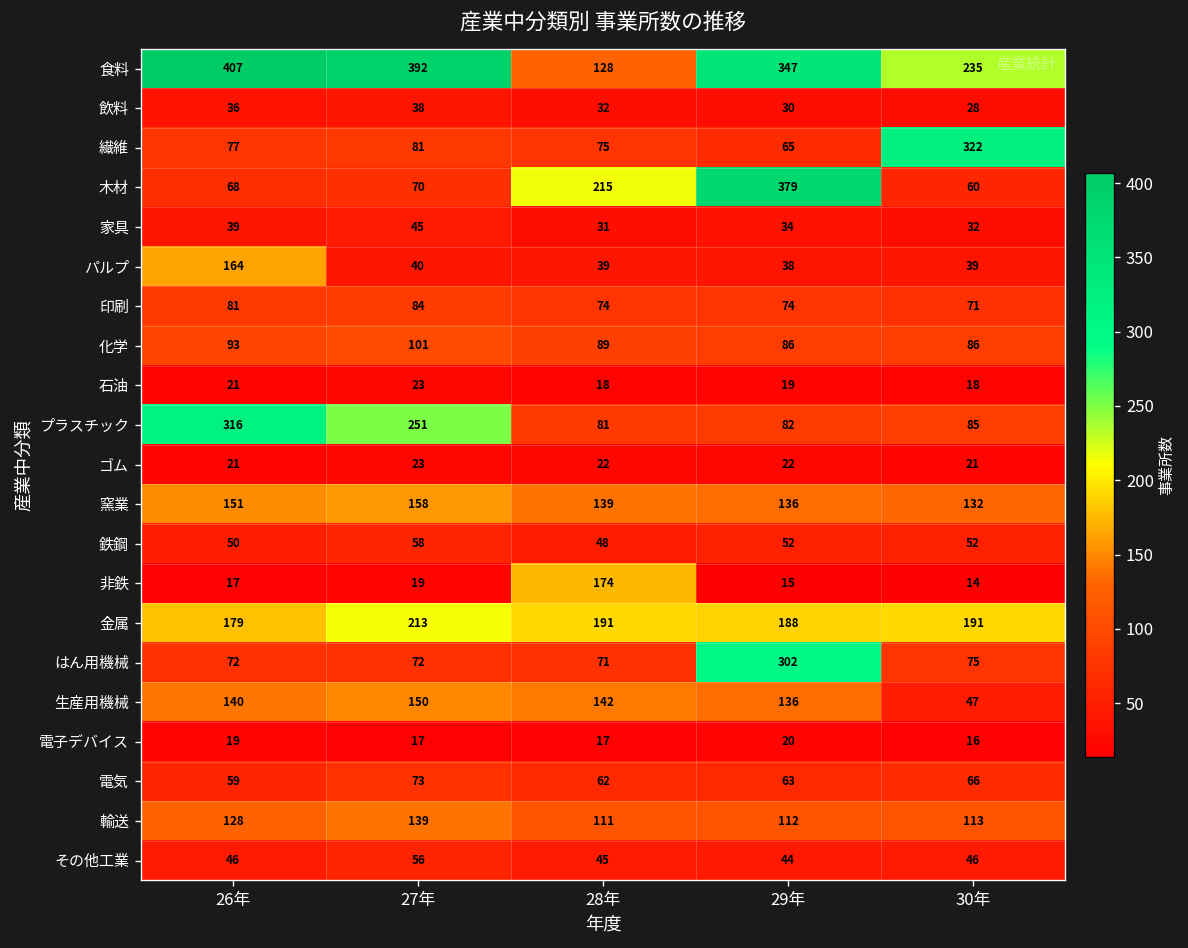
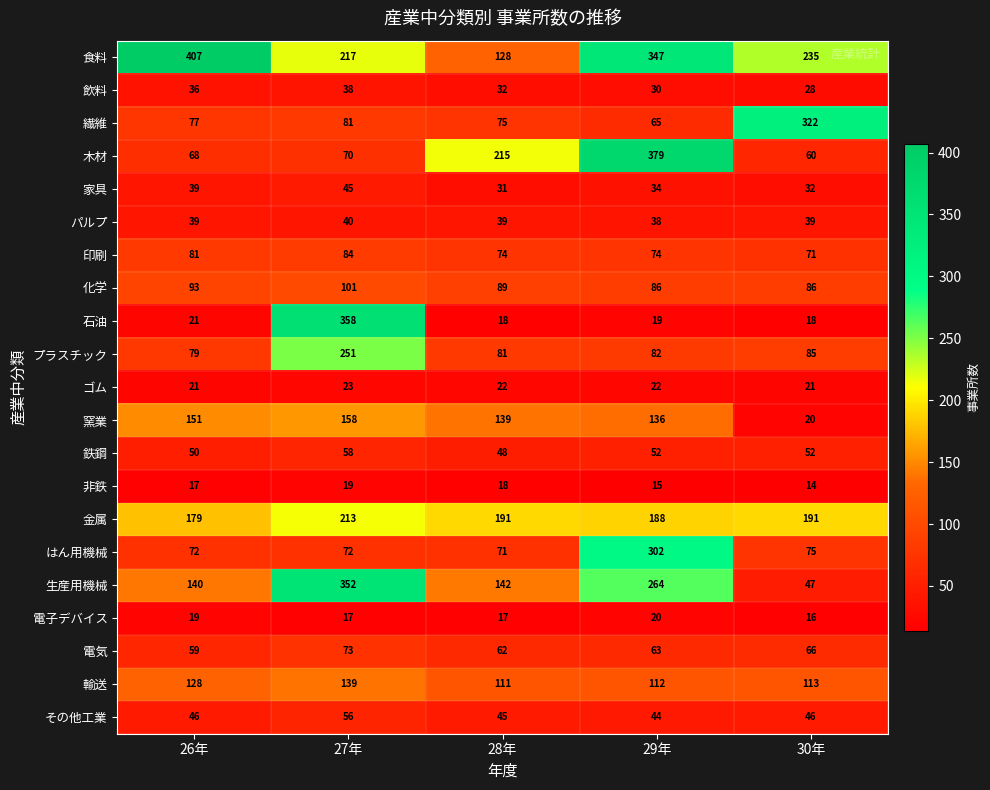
食料, 27年: 392 -> 217
パルプ, 26年: 164 -> 39
石油, 27年: 23 -> 358
プラスチック, 26年: 316 -> 79
窯業, 30年: 132 -> 20
非鉄, 28年: 174 -> 18
生産用機械, 27年: 150 -> 352
生産用機械, 29年: 136 -> 264
